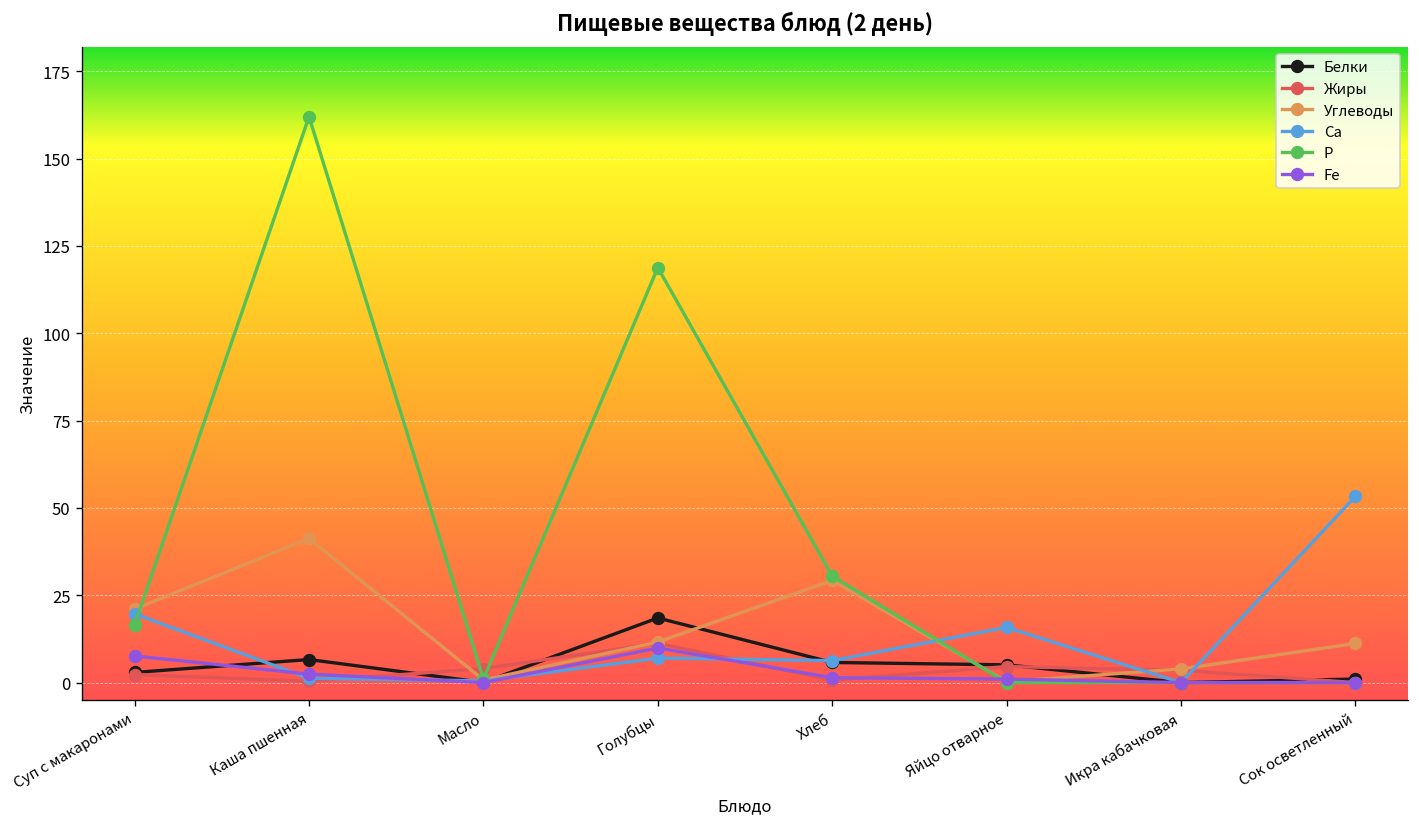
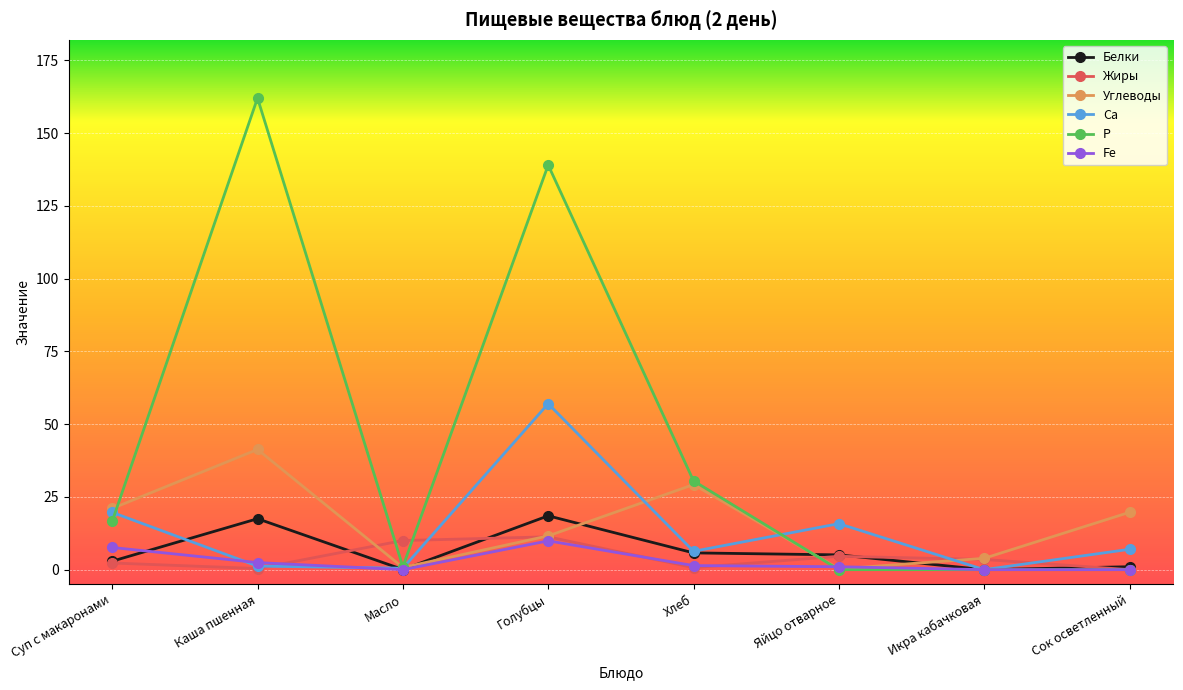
Белки, Каша пшенная: 7 -> 18
Жиры, Масло: 4 -> 10
Са, Голубцы: 7 -> 57
Р, Голубцы: 119 -> 139
Углеводы, Сок осветленный: 11 -> 20
Са, Сок осветленный: 53 -> 7
